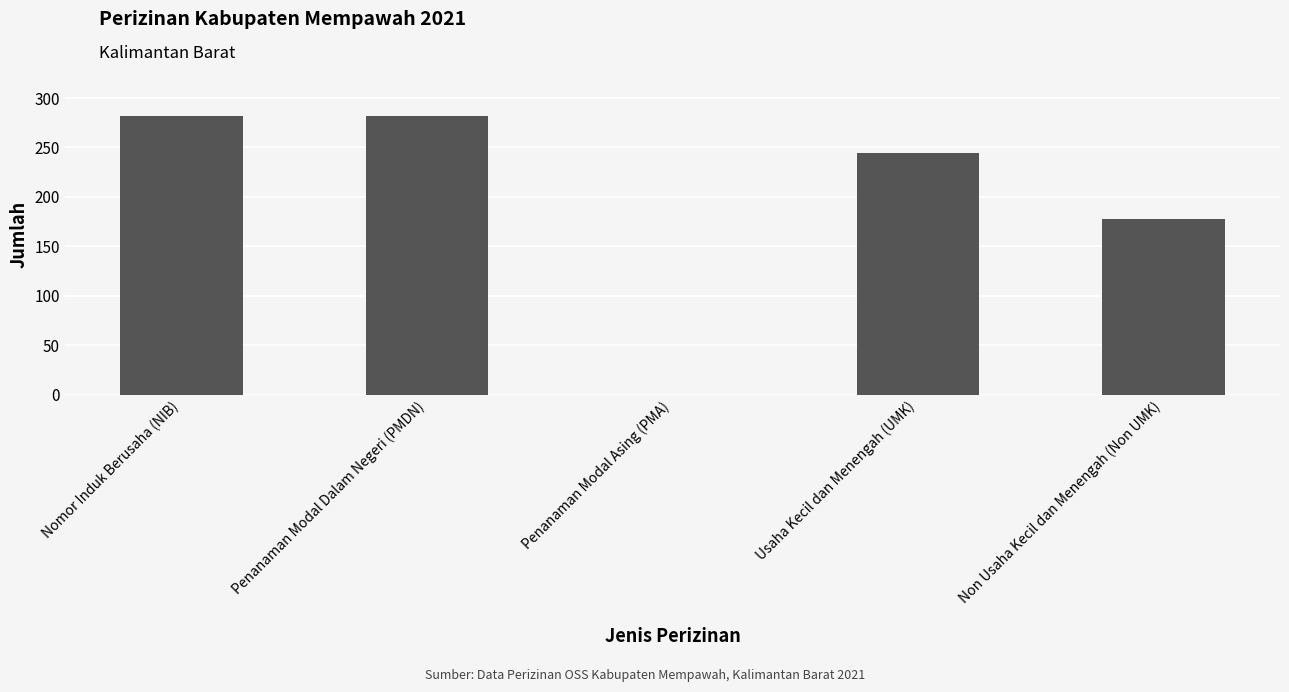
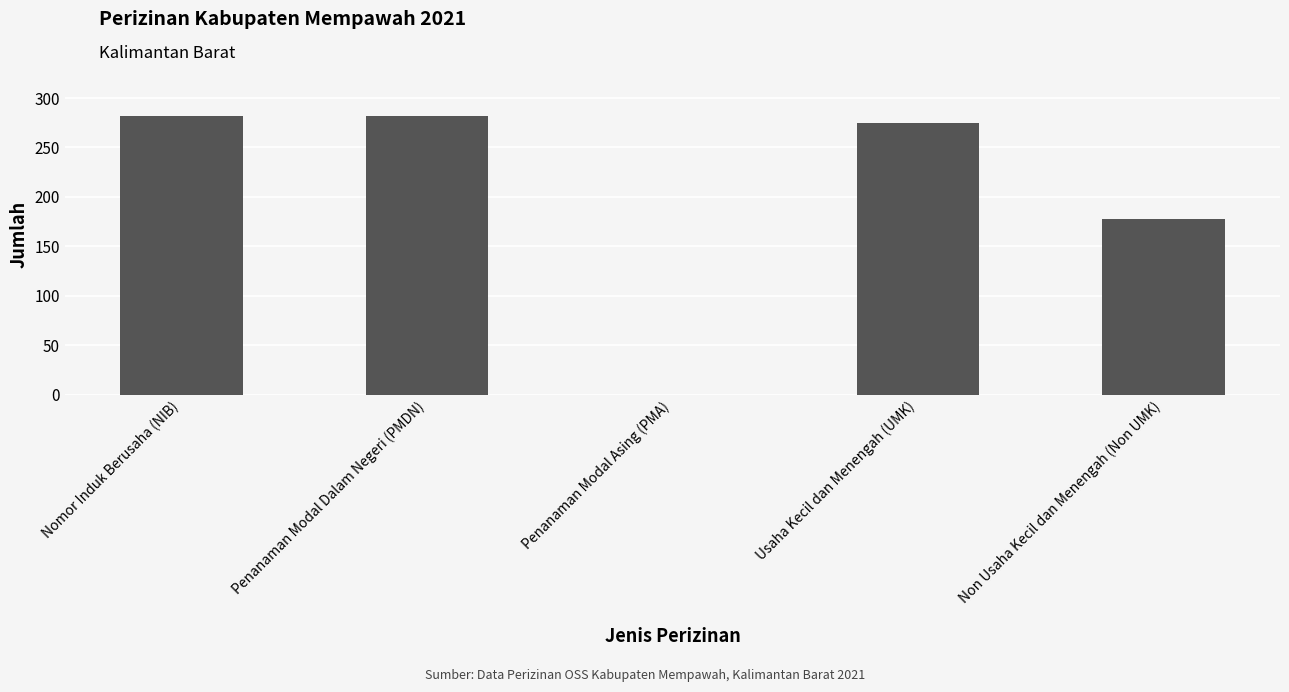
Usaha Kecil dan Menengah (UMK): 240 -> 280
